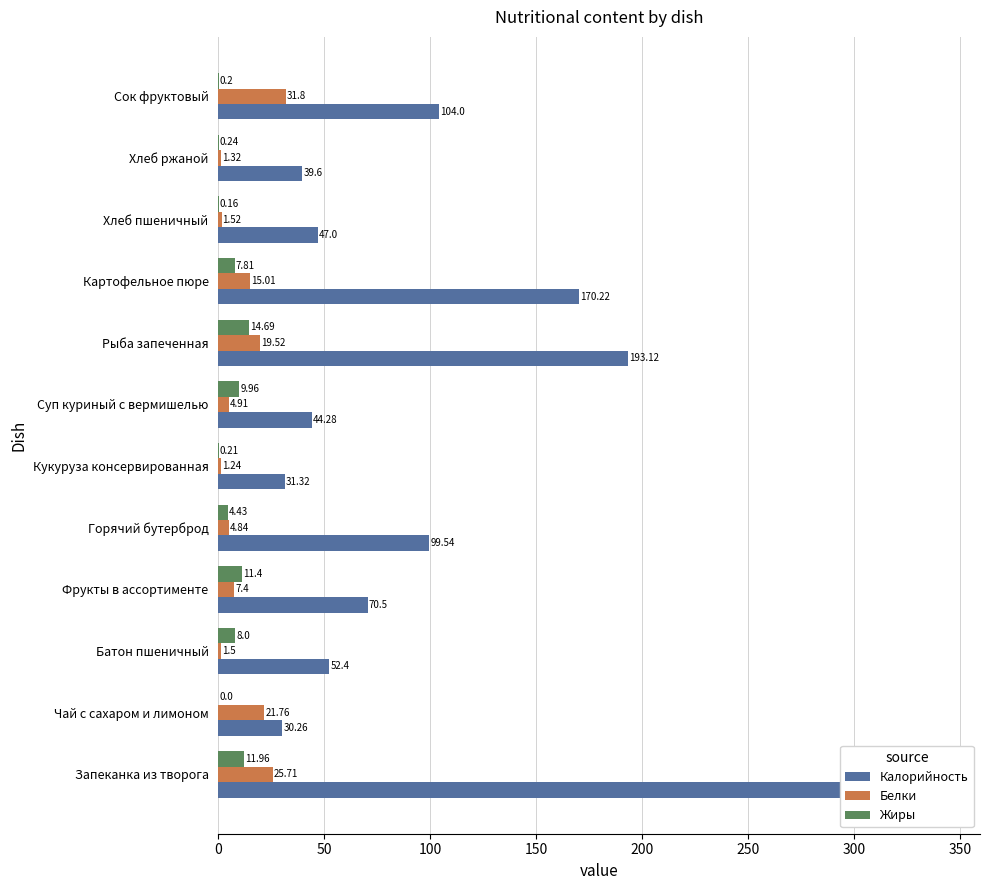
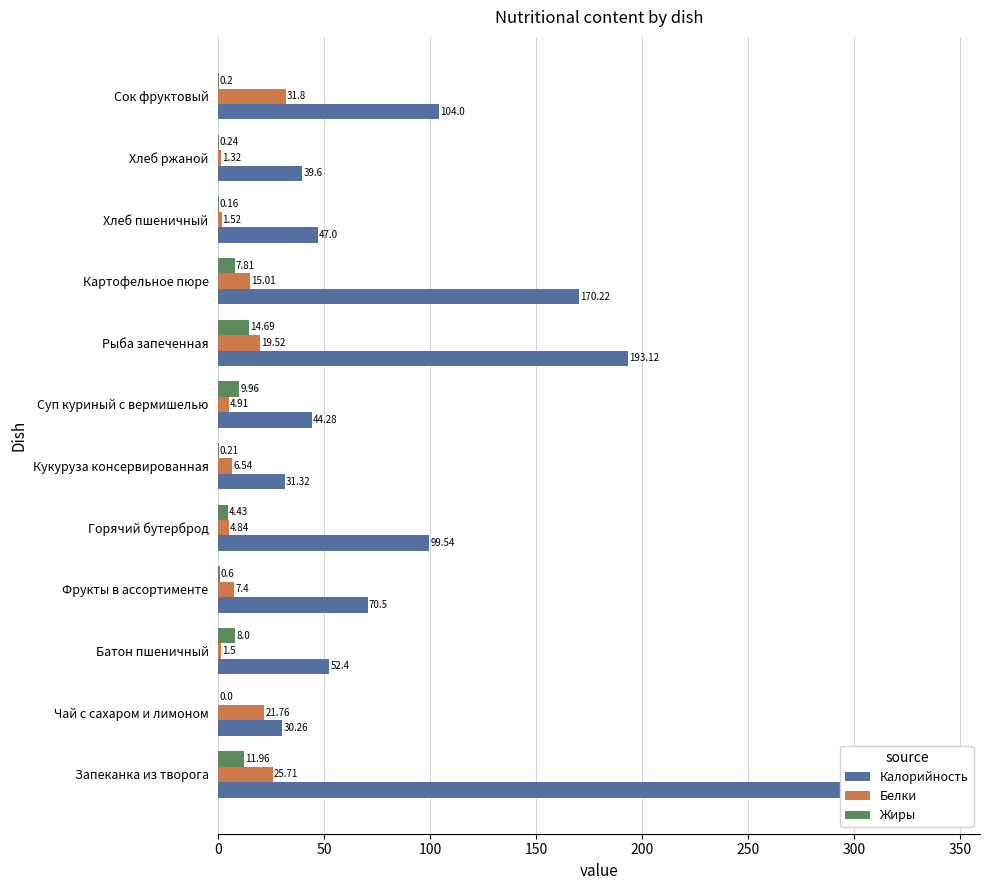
Белки, Кукуруза консервированная: 1.24 -> 6.54
Жиры, Фрукты в ассортименте: 11.4 -> 0.6
